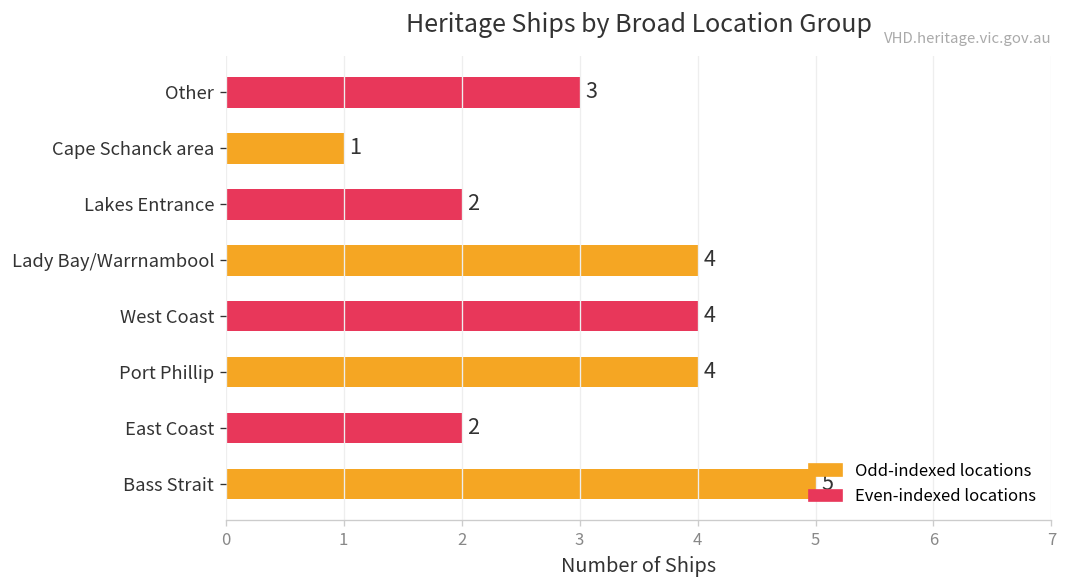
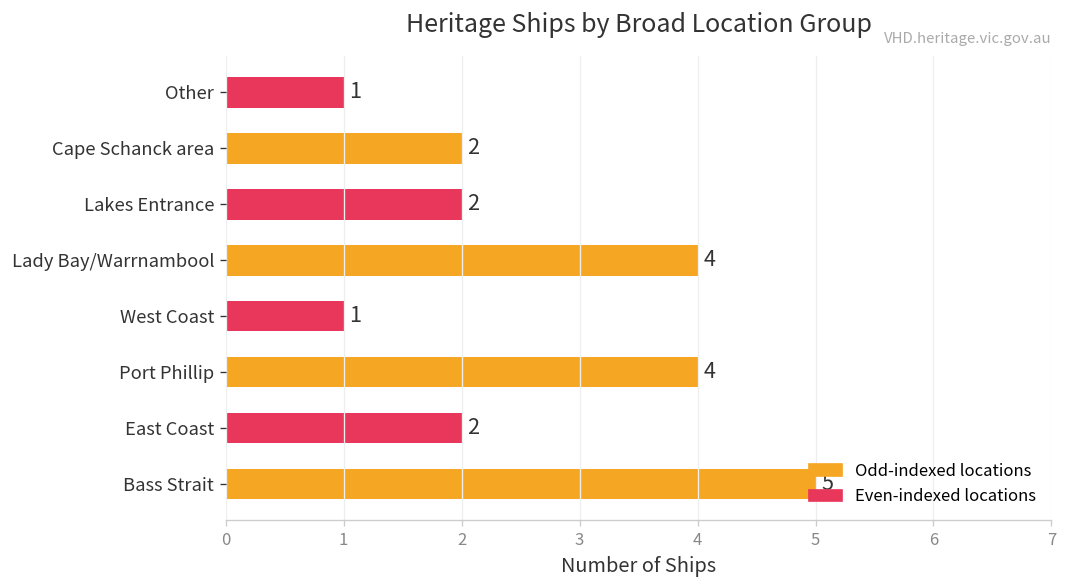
Other: 3 -> 1
Cape Schanck area: 1 -> 2
West Coast: 4 -> 1
